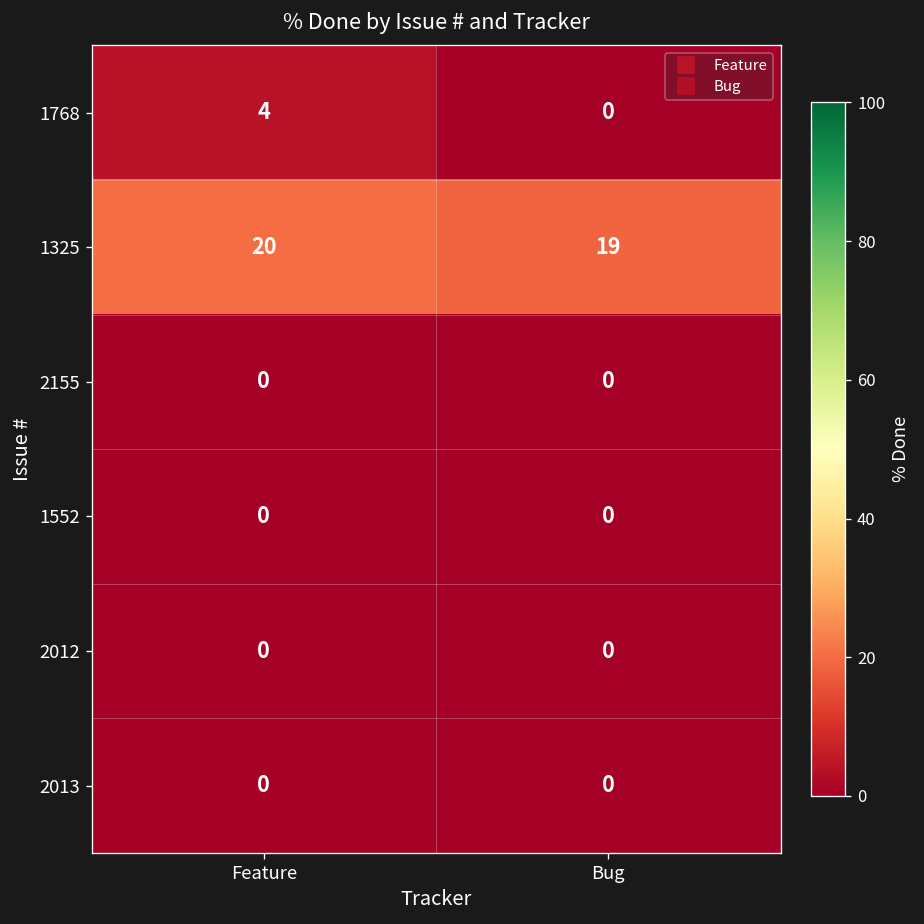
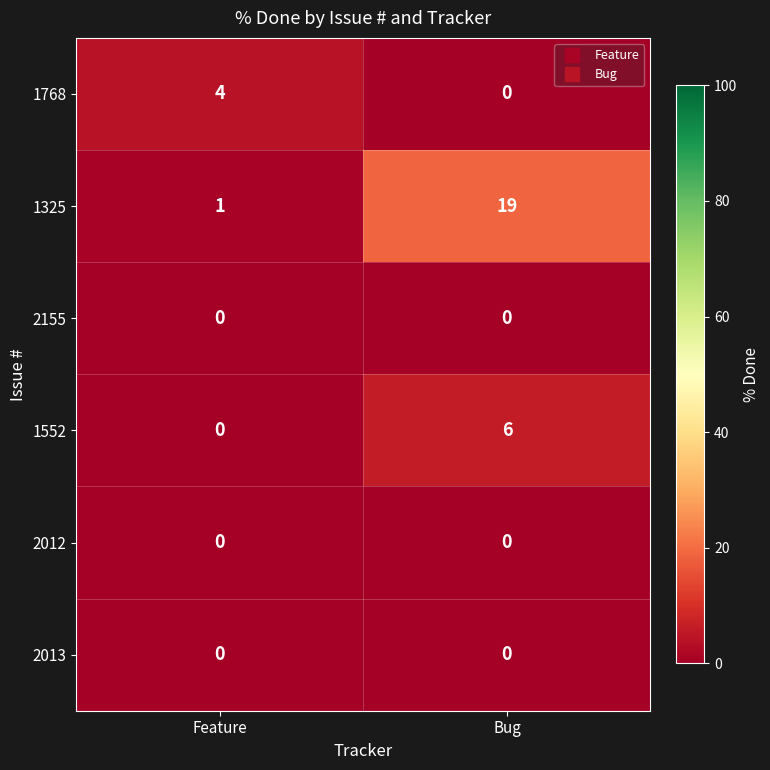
1325, Feature: 20 -> 1
1552, Bug: 0 -> 6
